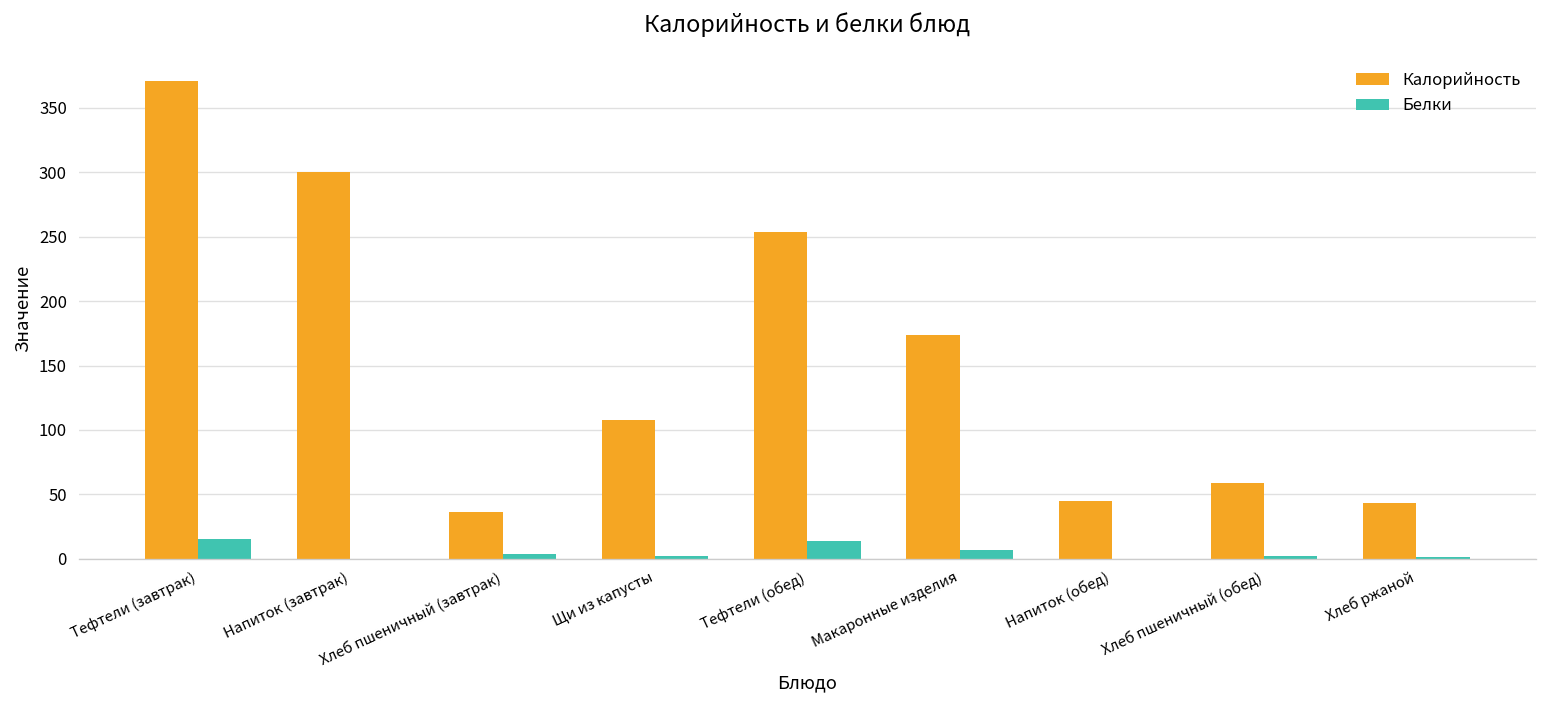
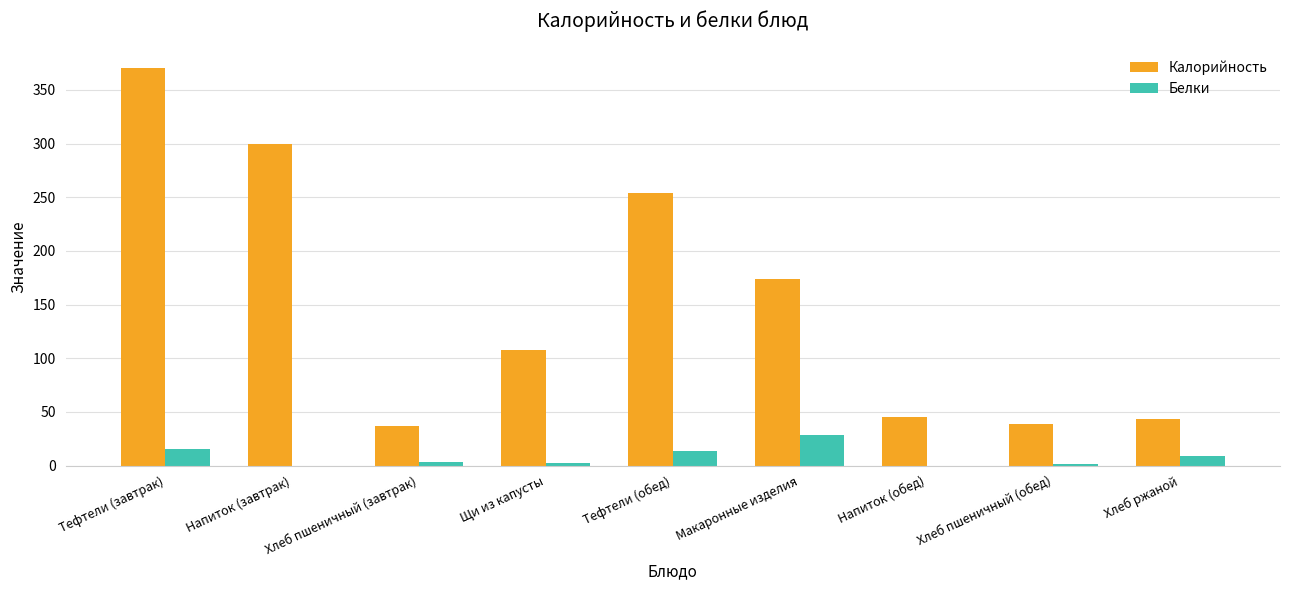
Белки, Макаронные изделия: 7 -> 28
Калорийность, Хлеб пшеничный (обед): 59 -> 39
Белки, Хлеб ржаной: 2 -> 9
